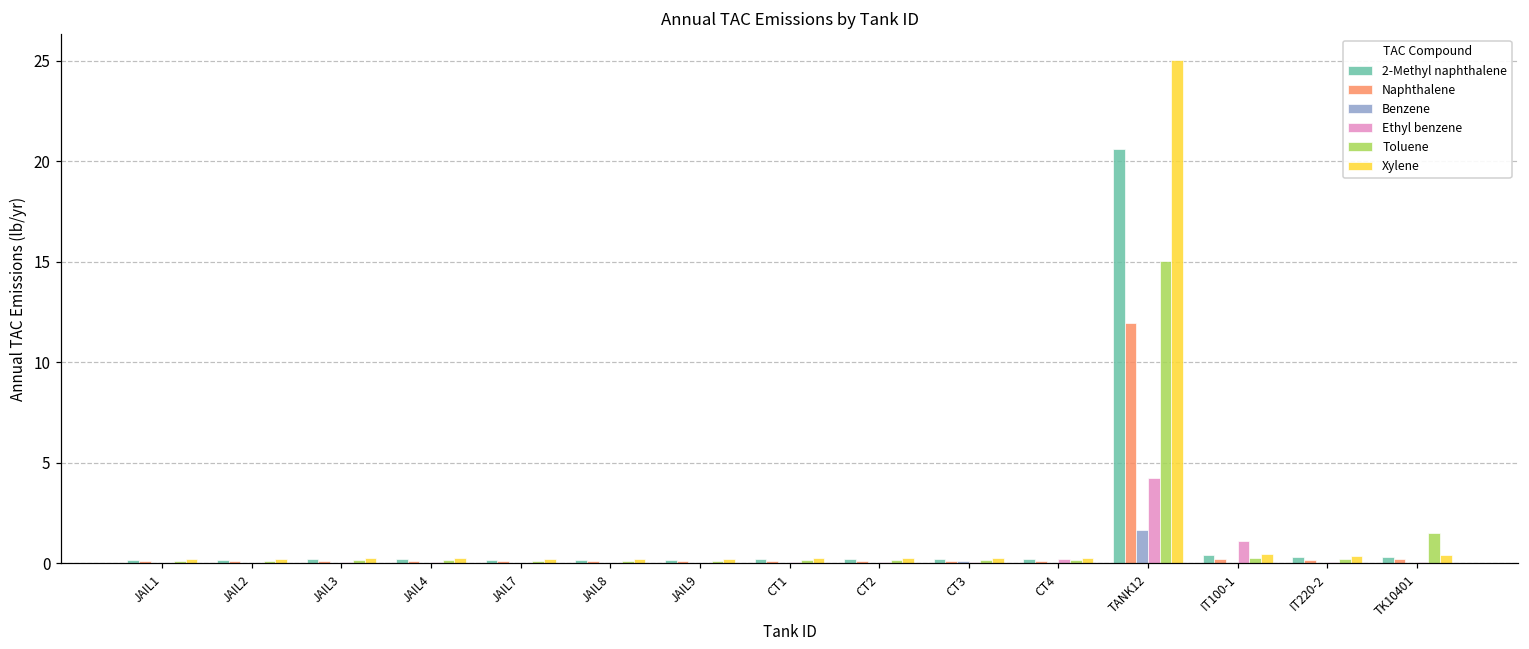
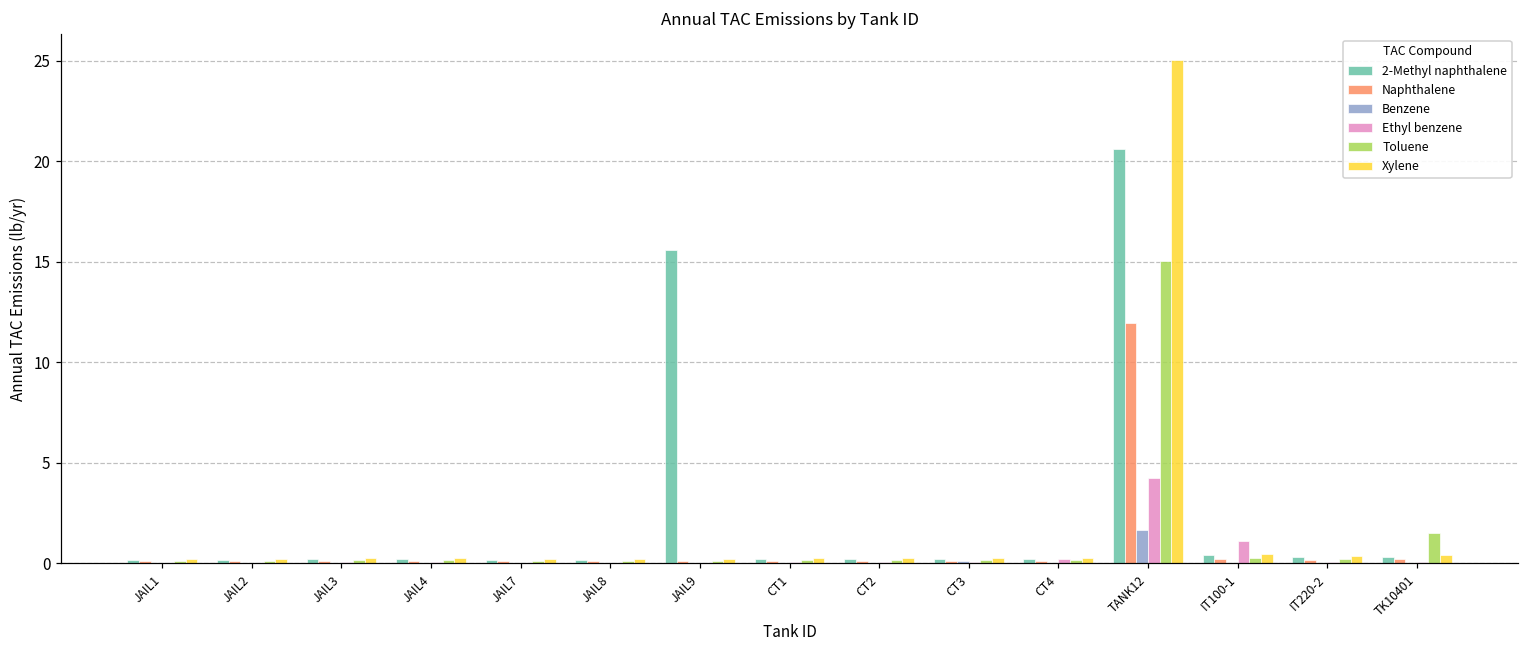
2-Methyl naphthalene, JAIL9: 0.2 -> 15.6
